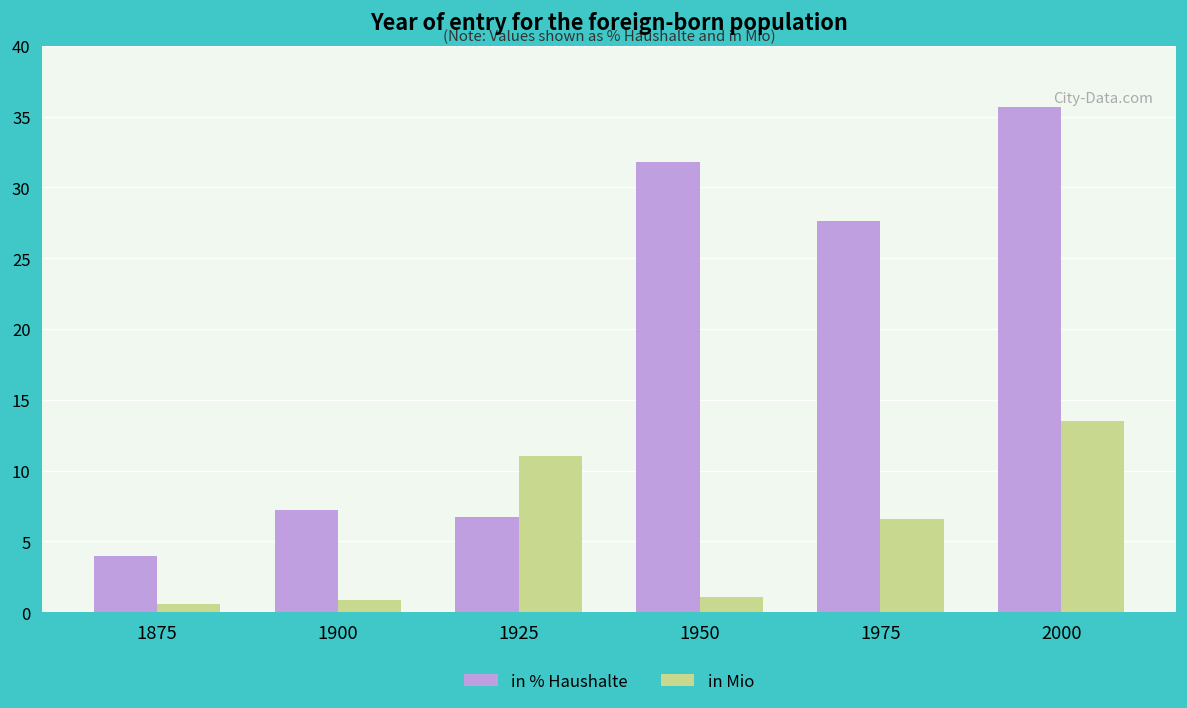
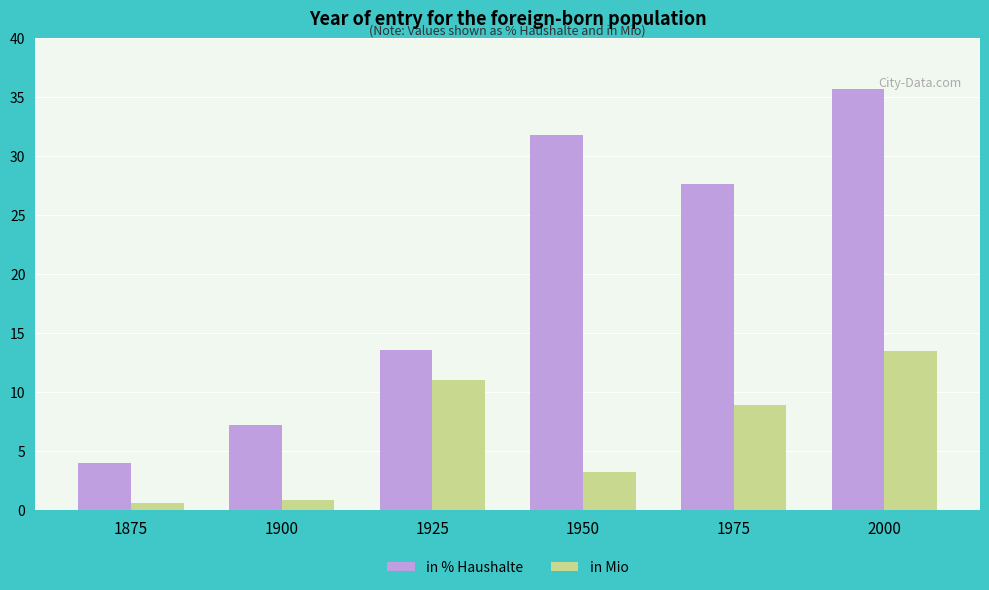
in % Haushalte, 1925: 6.7 -> 13.6
in Mio, 1950: 1.1 -> 3.2
in Mio, 1975: 6.6 -> 8.9
